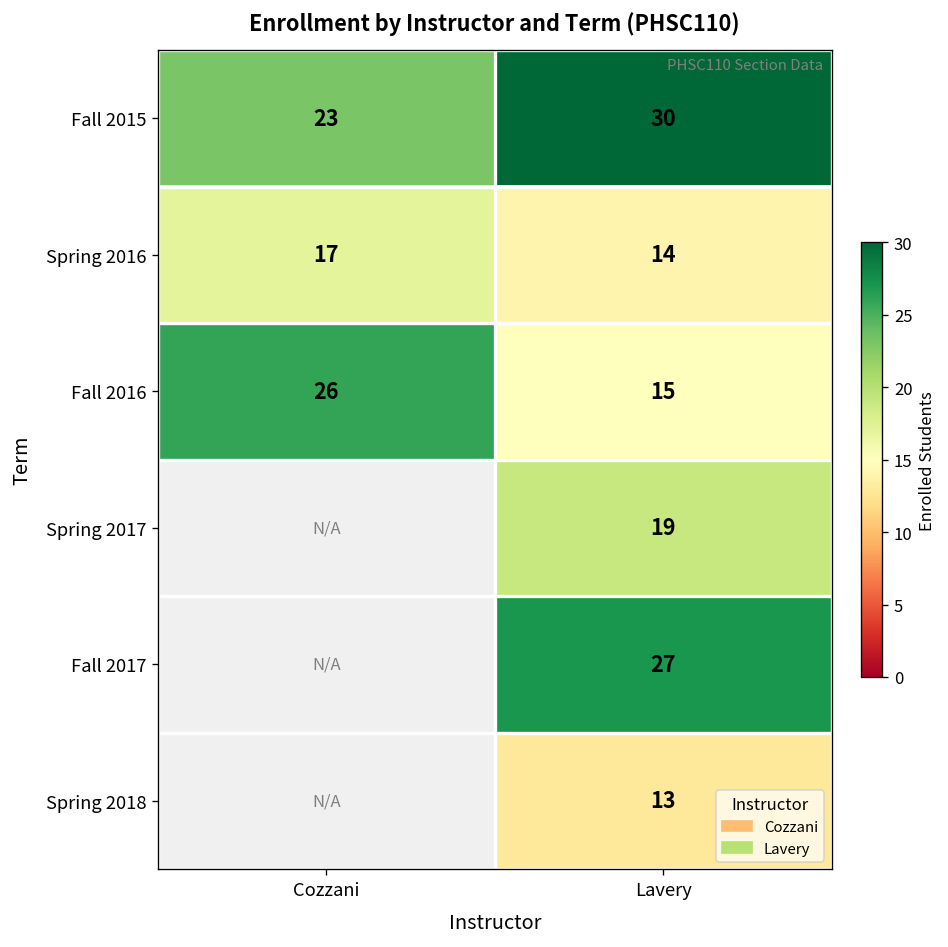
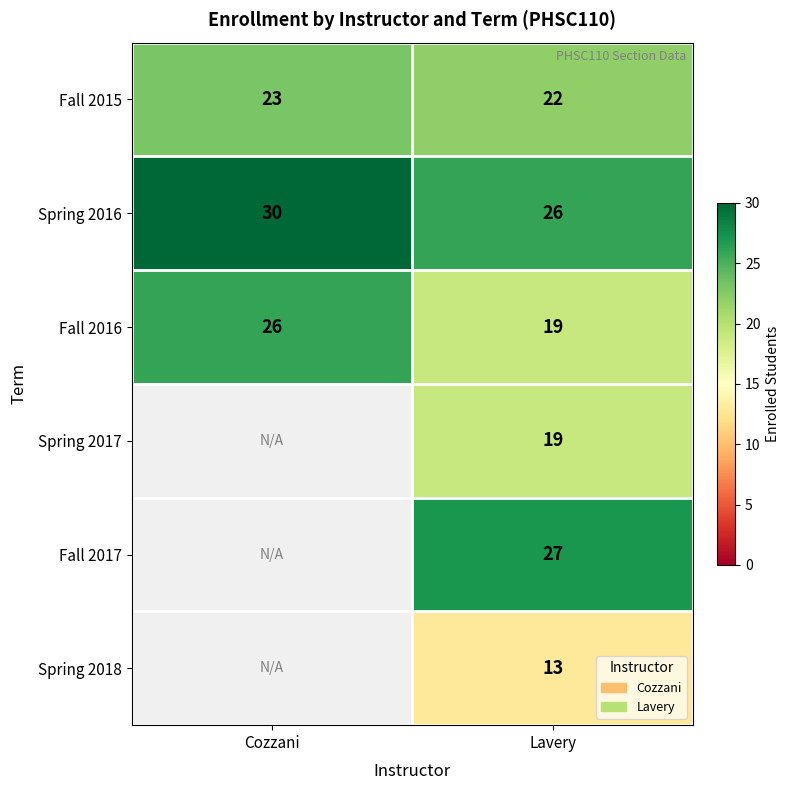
Fall 2015, Lavery: 30 -> 22
Spring 2016, Cozzani: 17 -> 30
Spring 2016, Lavery: 14 -> 26
Fall 2016, Lavery: 15 -> 19
